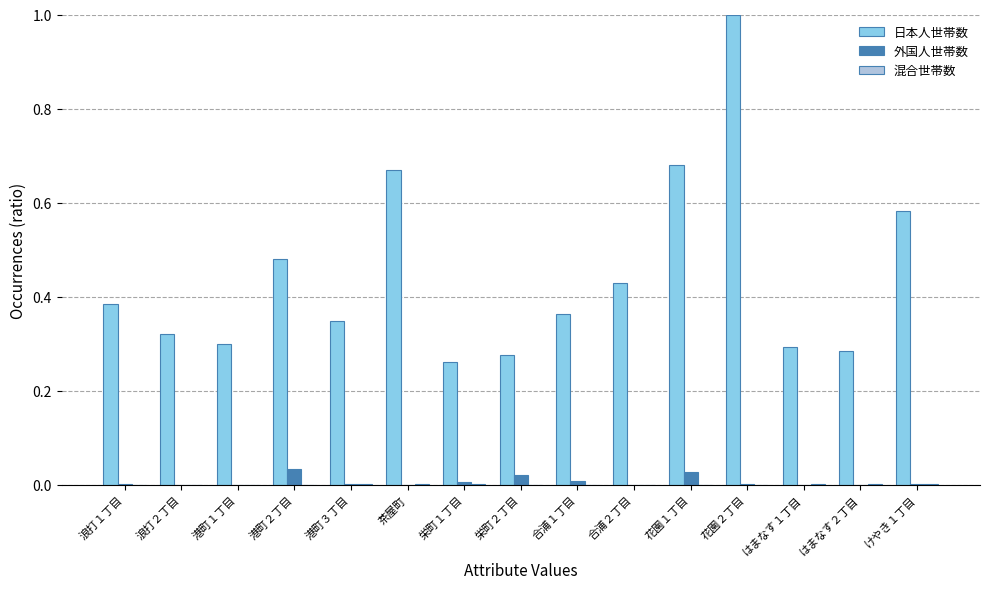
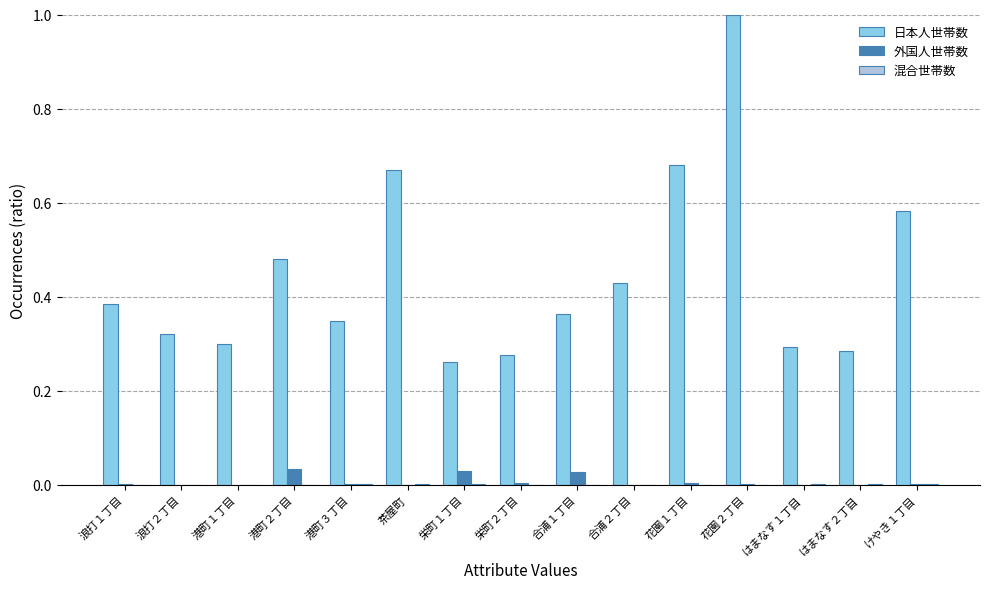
外国人世帯数, 栄町１丁目: 0.01 -> 0.03
外国人世帯数, 栄町２丁目: 0.02 -> 0.00
外国人世帯数, 合浦１丁目: 0.01 -> 0.03
外国人世帯数, 花園１丁目: 0.03 -> 0.00
